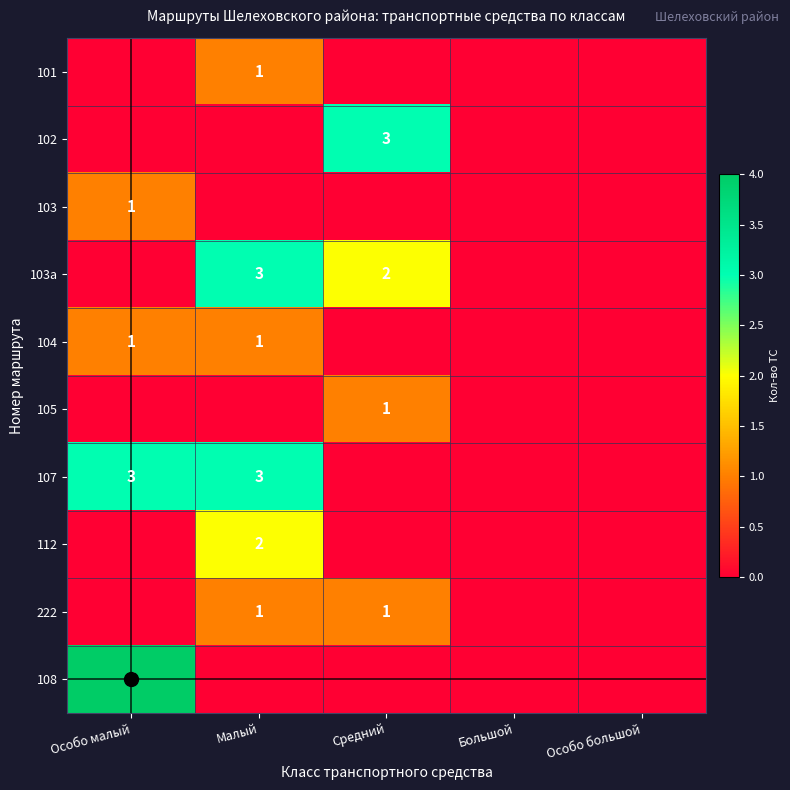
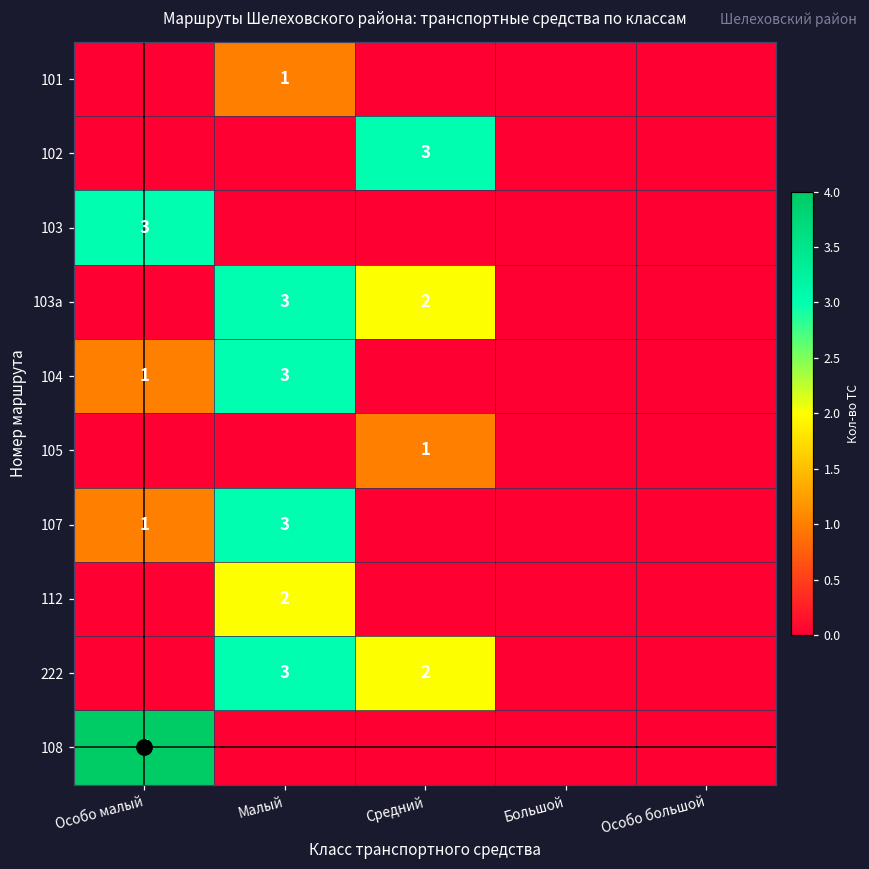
103, Особо малый: 1 -> 3
104, Малый: 1 -> 3
107, Особо малый: 3 -> 1
222, Малый: 1 -> 3
222, Средний: 1 -> 2
